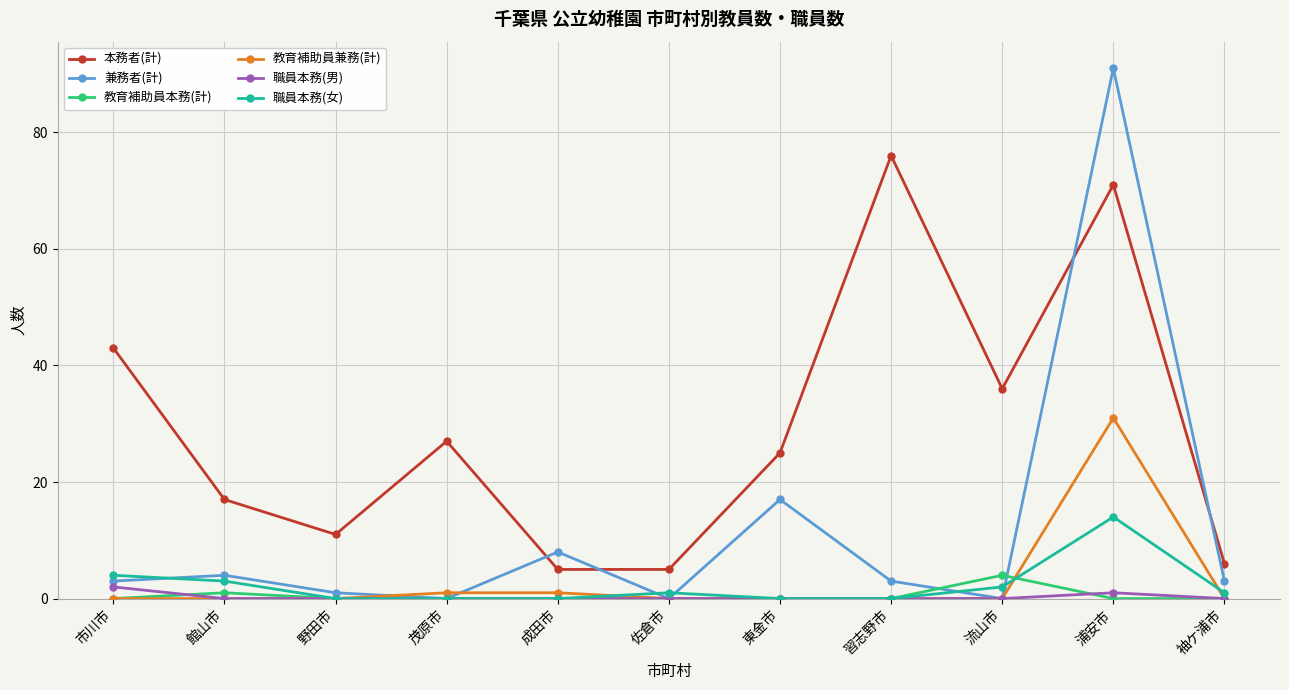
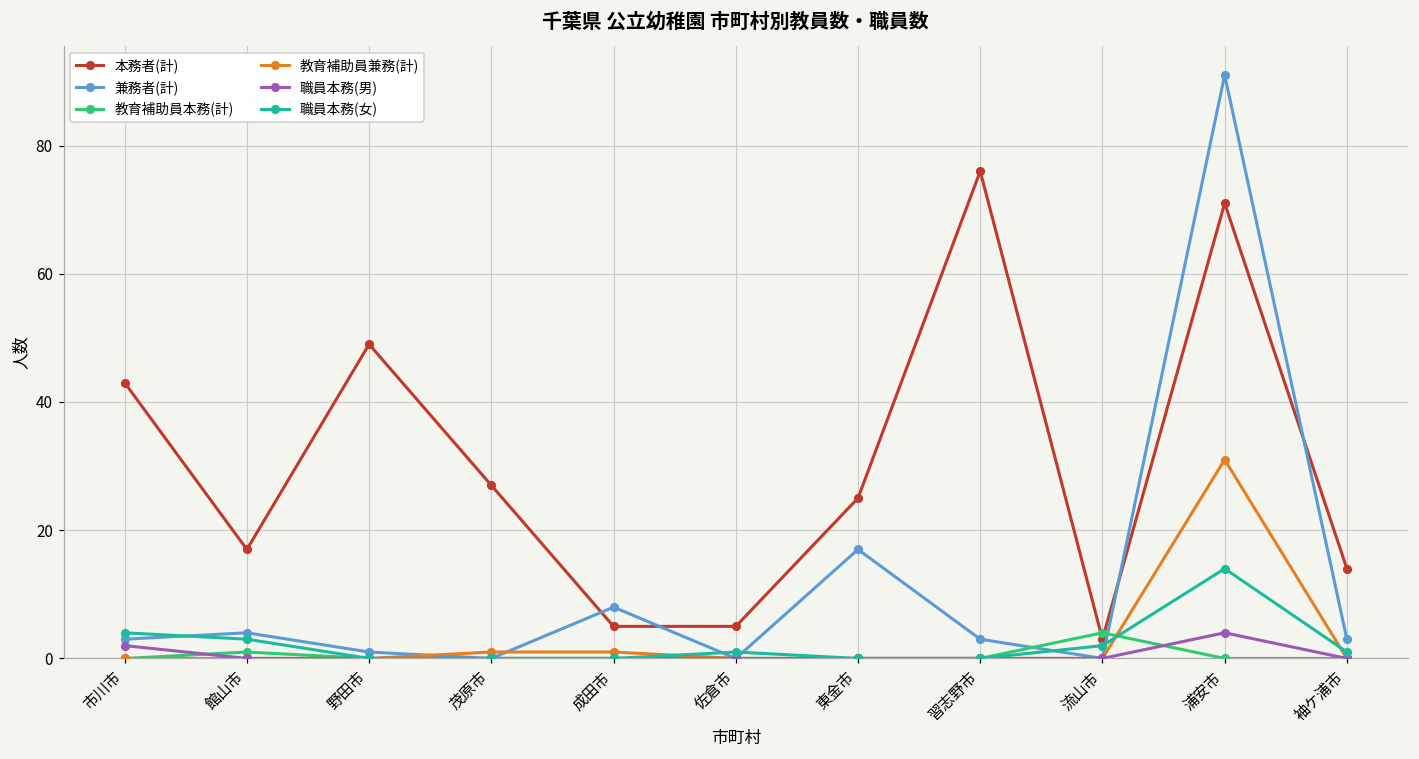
本務者(計), 野田市: 11 -> 49
本務者(計), 流山市: 36 -> 3
職員本務(男), 浦安市: 1 -> 4
本務者(計), 袖ケ浦市: 6 -> 14
